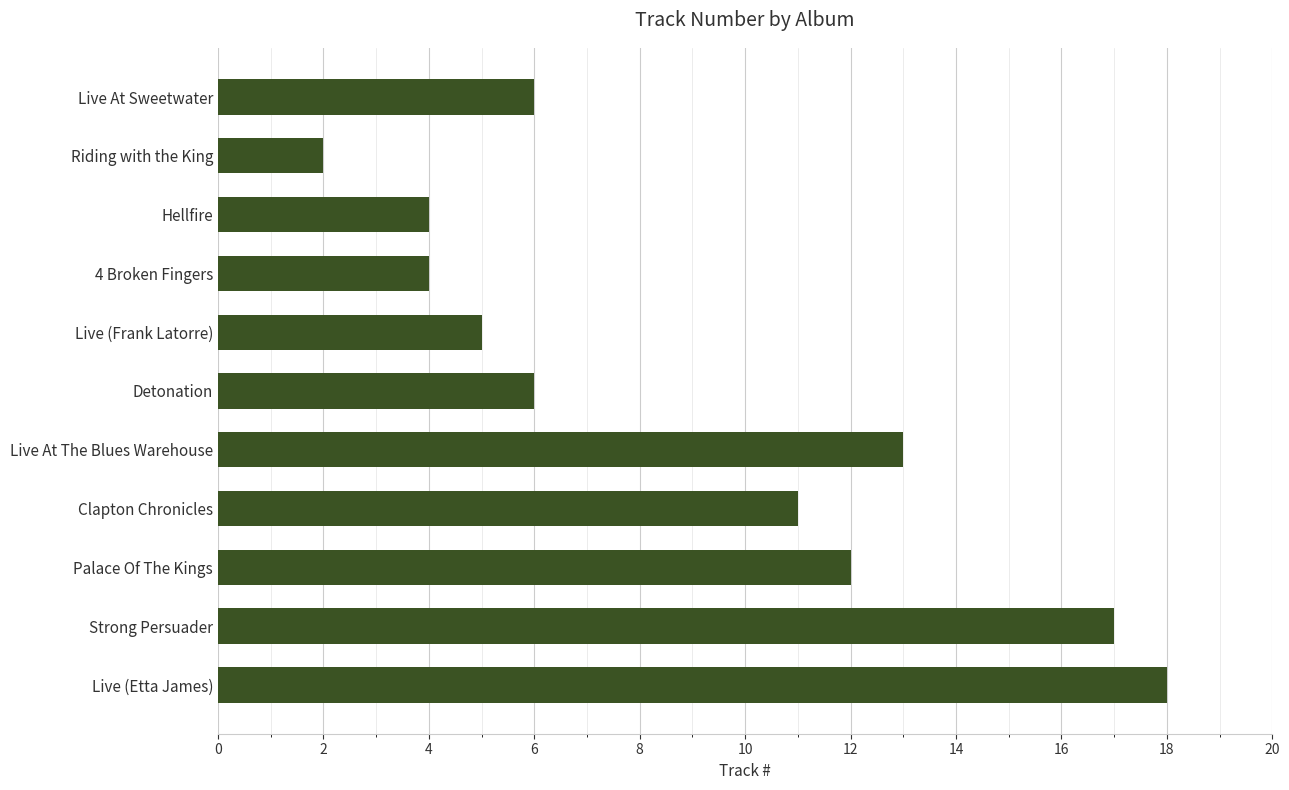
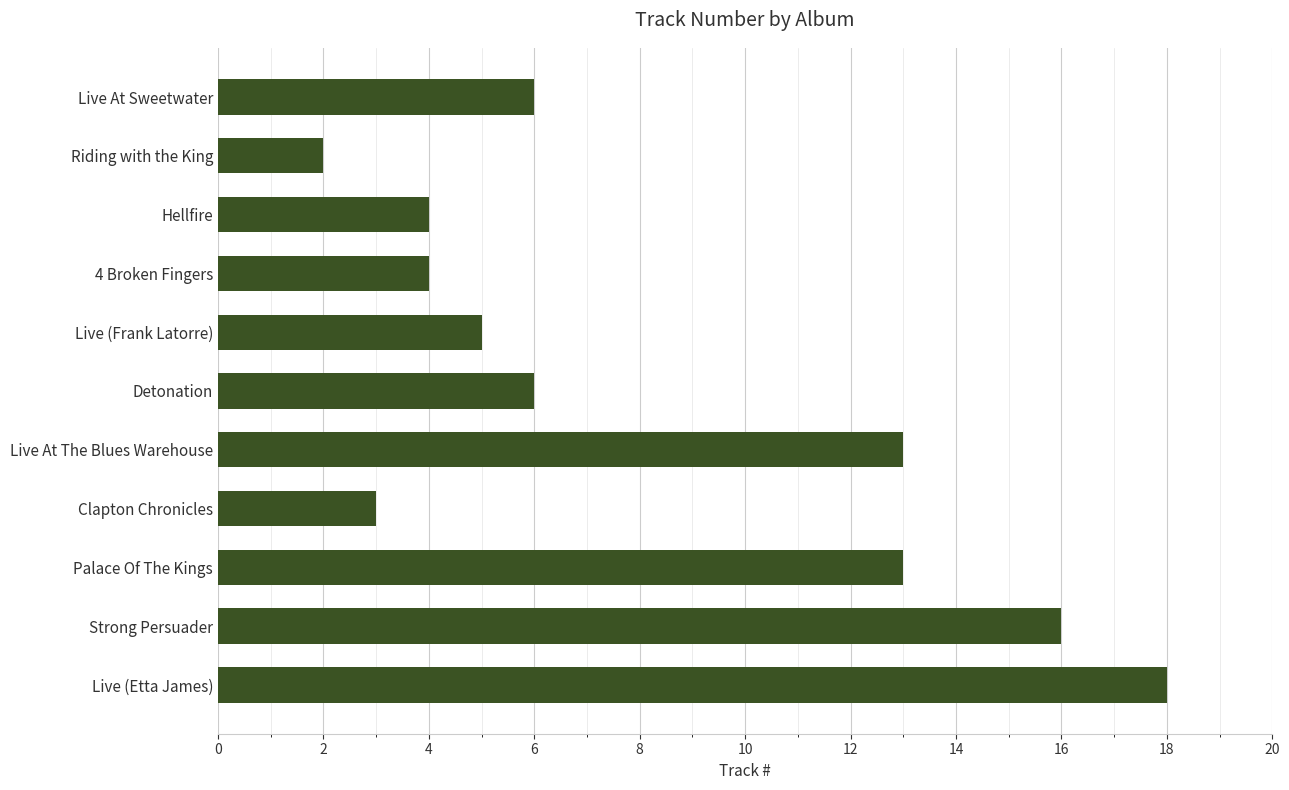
Clapton Chronicles: 11 -> 3
Palace Of The Kings: 12 -> 13
Strong Persuader: 17 -> 16
